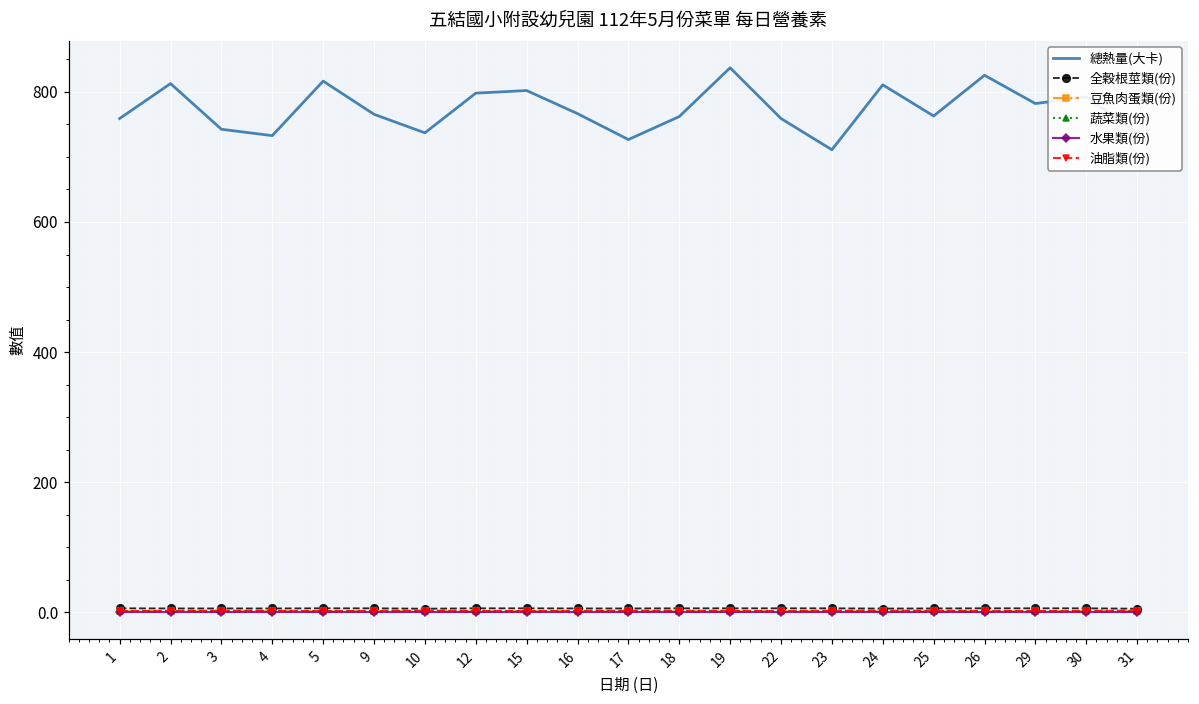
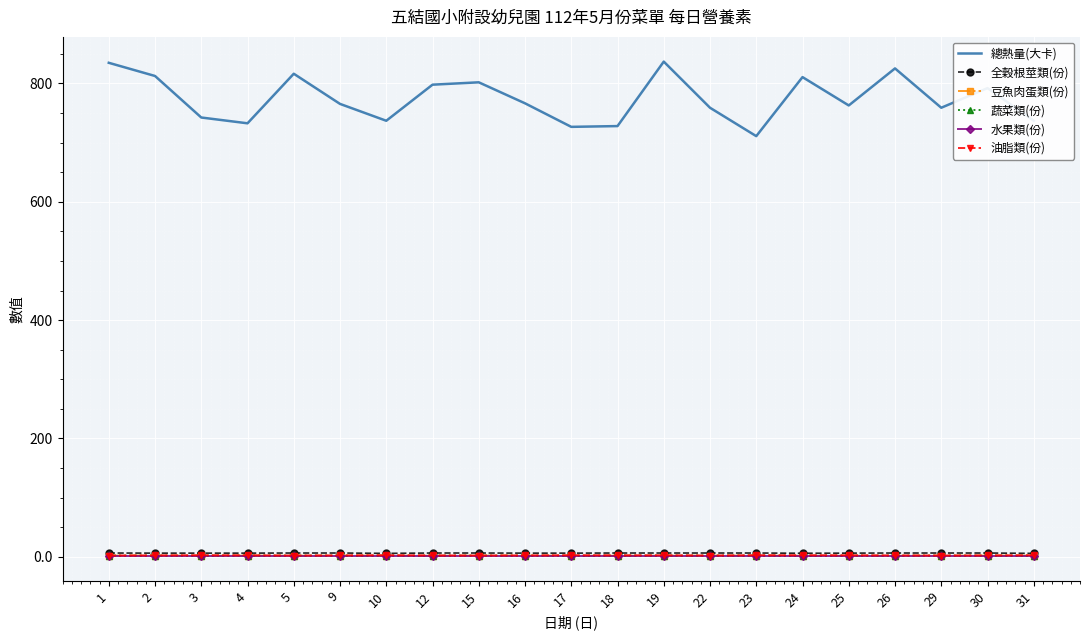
總熱量(大卡), 1: 760 -> 840
總熱量(大卡), 18: 760 -> 730
總熱量(大卡), 29: 780 -> 760
